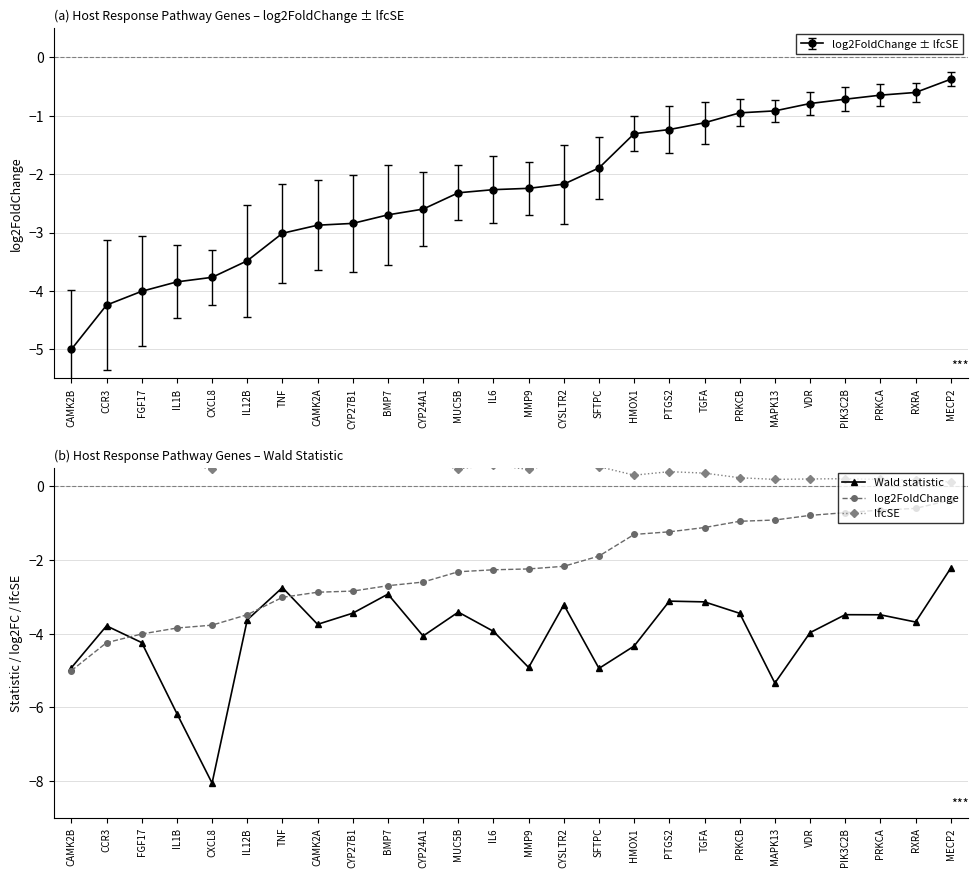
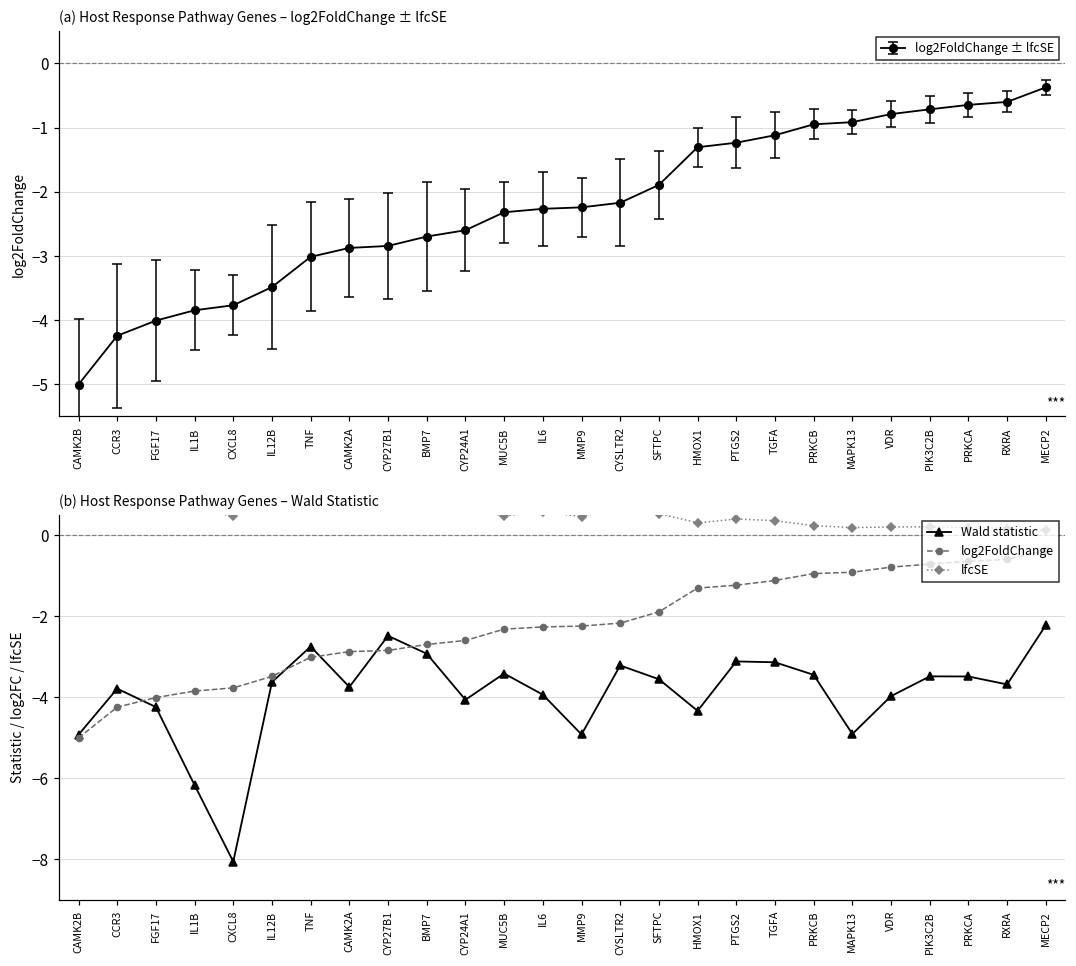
(b) Host Response Pathway Genes – Wald Statistic, Wald statistic, CYP27B1: -3.4 -> -2.5
(b) Host Response Pathway Genes – Wald Statistic, Wald statistic, SFTPC: -4.9 -> -3.6
(b) Host Response Pathway Genes – Wald Statistic, Wald statistic, MAPK13: -5.3 -> -4.9
